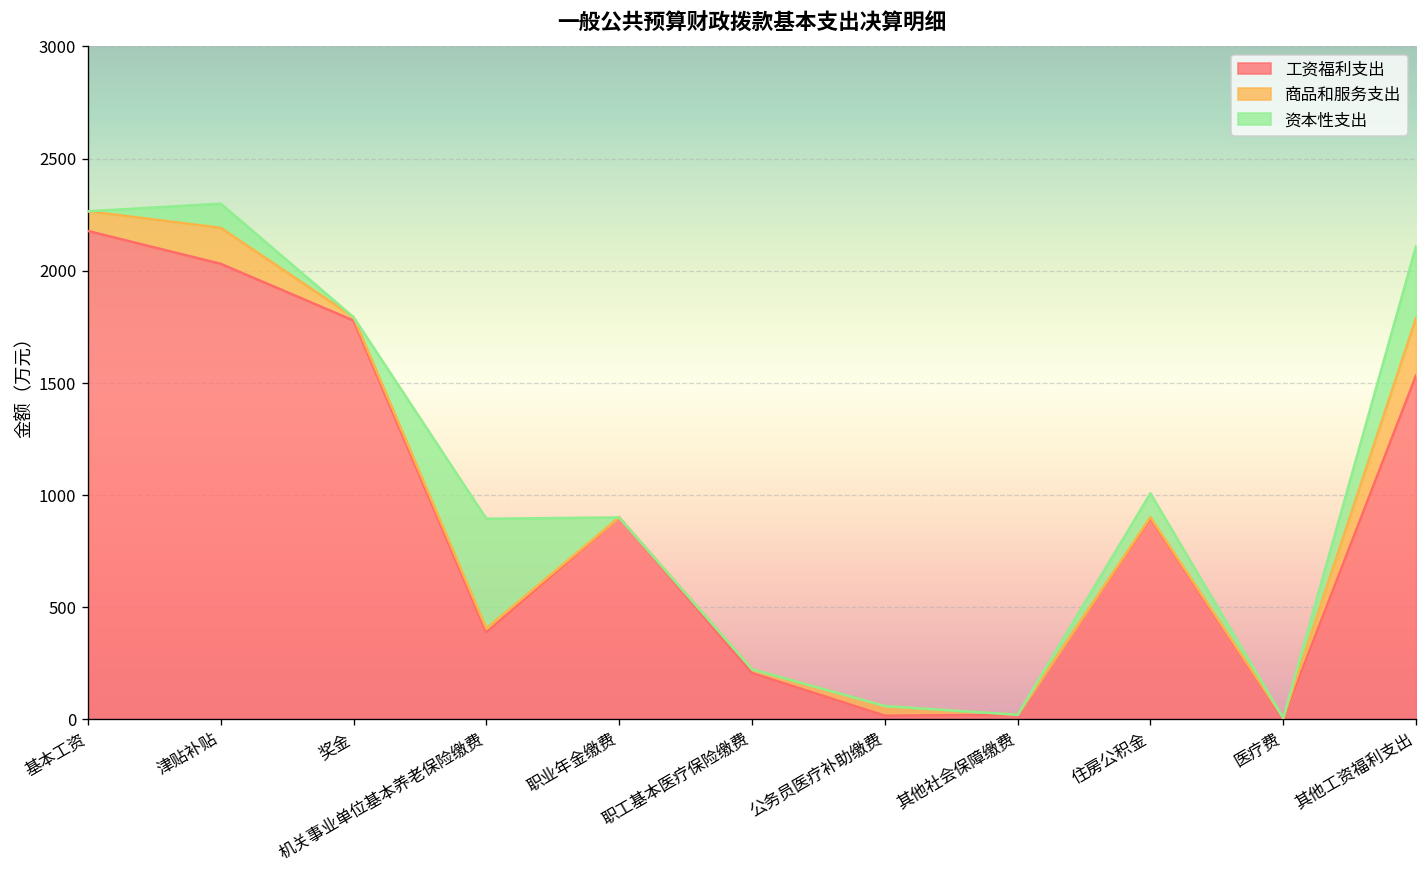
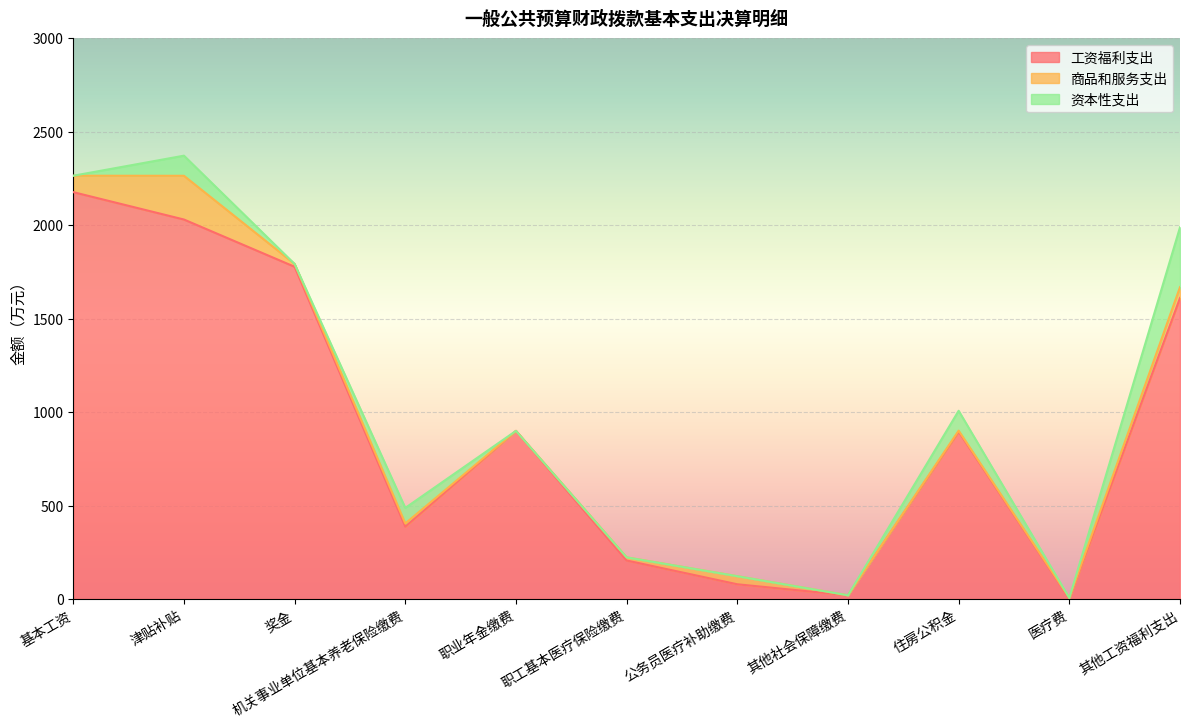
商品和服务支出, 津贴补贴: 160 -> 230
资本性支出, 机关事业单位基本养老保险缴费: 490 -> 80
工资福利支出, 公务员医疗补助缴费: 20 -> 80
工资福利支出, 其他工资福利支出: 1530 -> 1610
商品和服务支出, 其他工资福利支出: 260 -> 60
